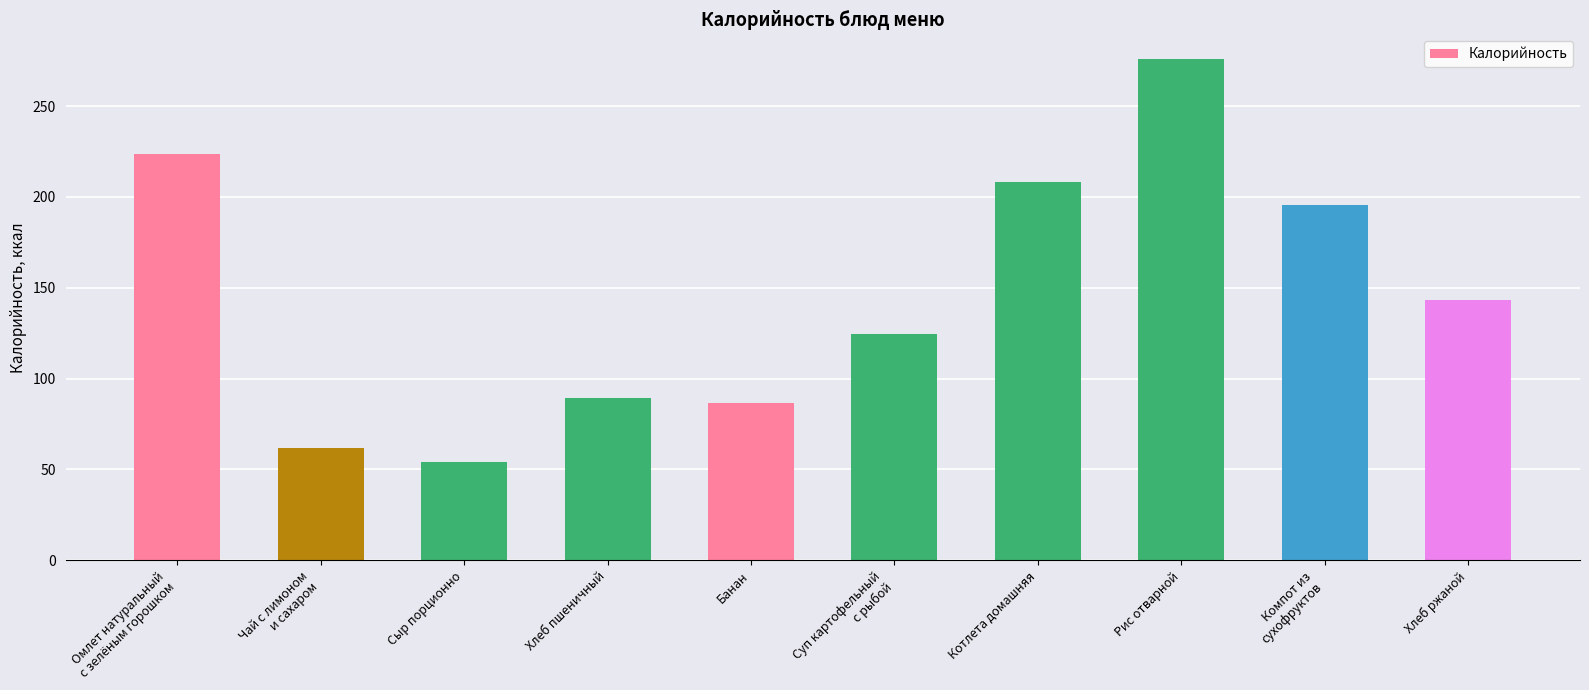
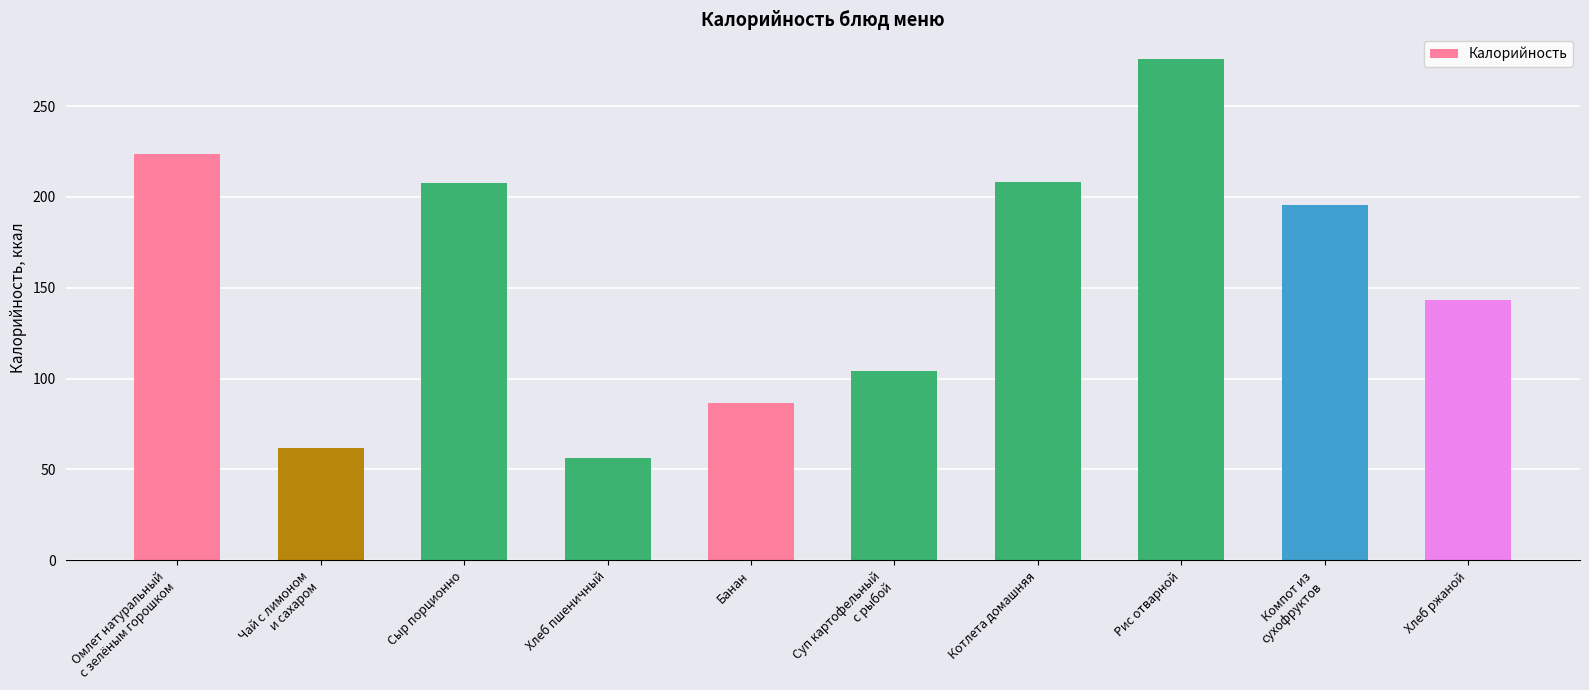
Сыр порционно: 54 -> 207
Хлеб пшеничный: 89 -> 56
Суп картофельный с рыбой: 125 -> 104
